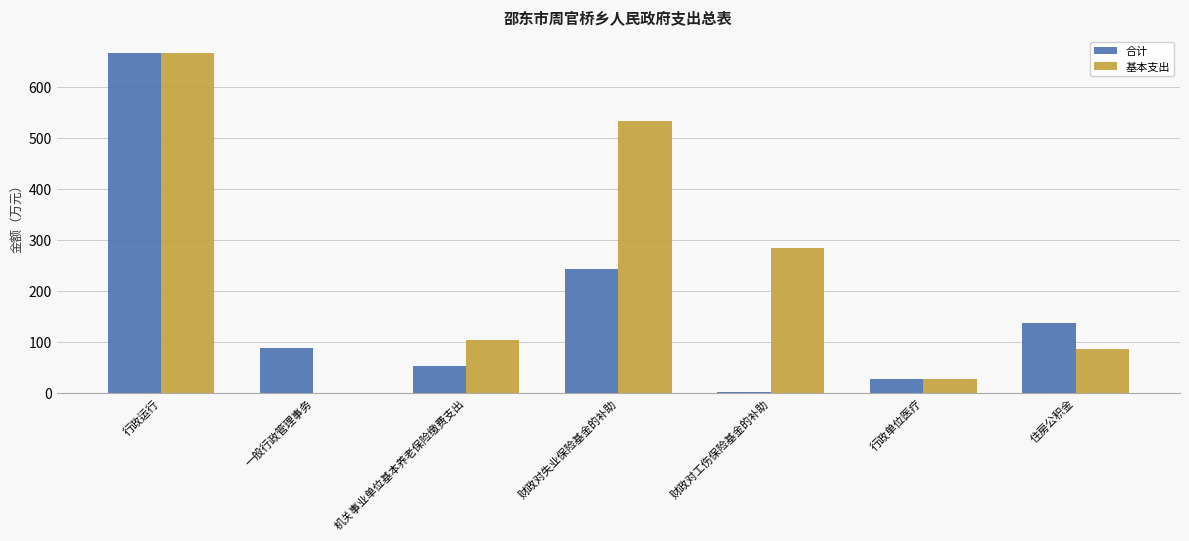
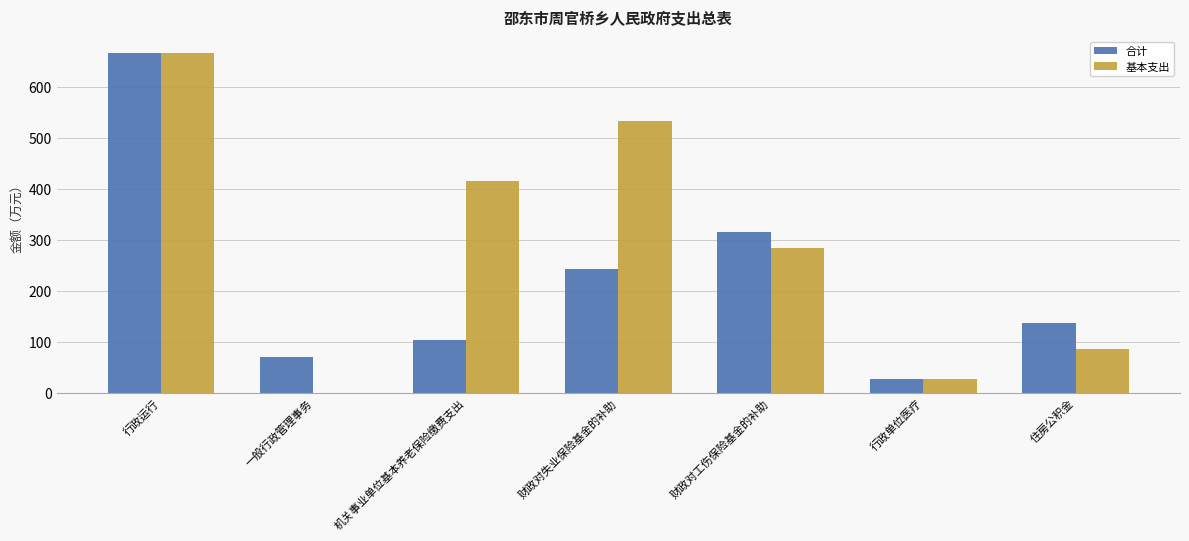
合计, 一般行政管理事务: 90 -> 70
合计, 机关事业单位基本养老保险缴费支出: 50 -> 100
基本支出, 机关事业单位基本养老保险缴费支出: 100 -> 420
合计, 财政对工伤保险基金的补助: 0 -> 320
